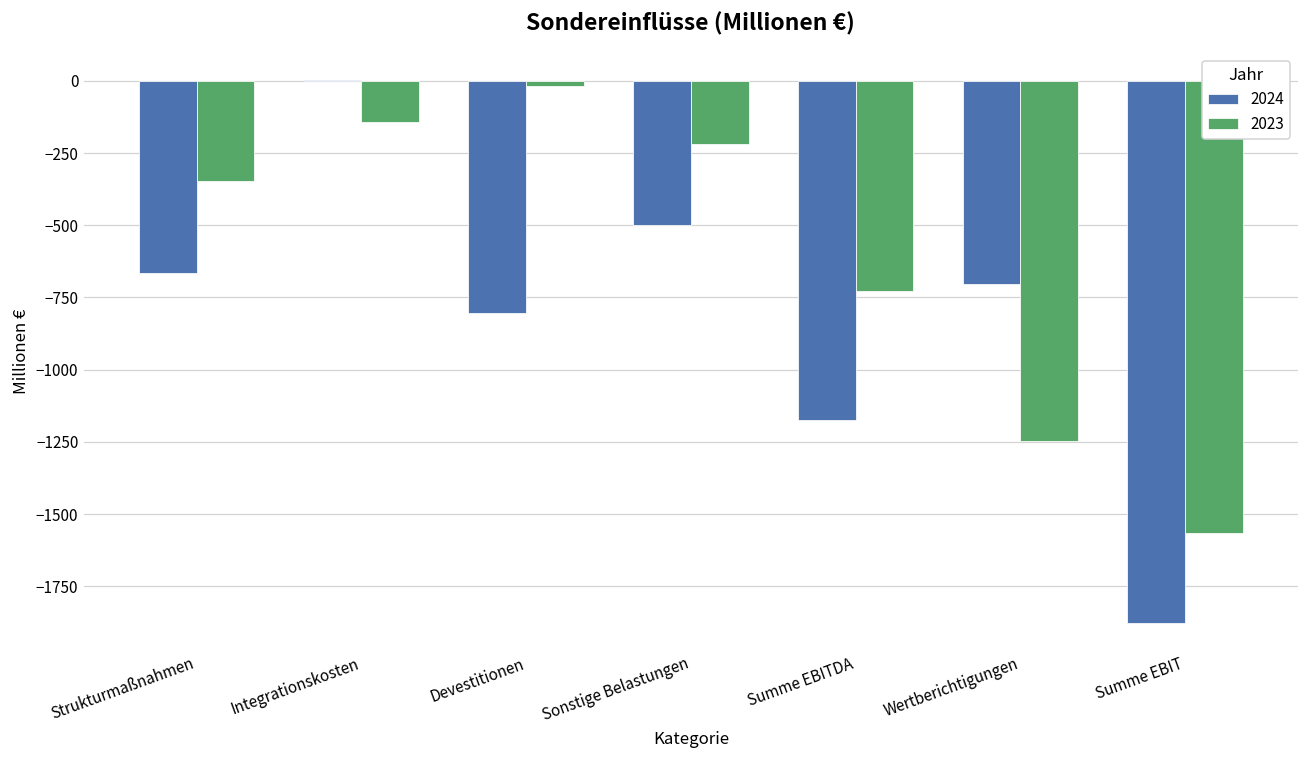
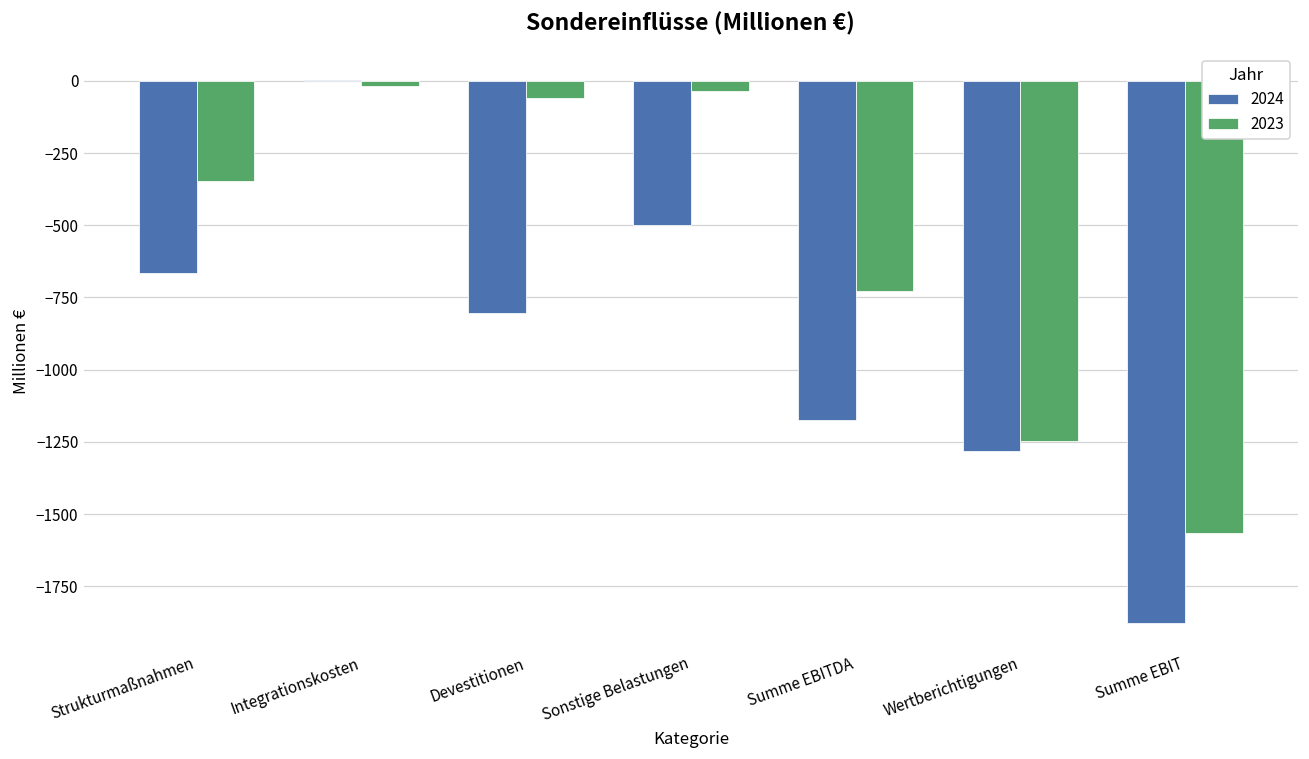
2023, Integrationskosten: -140 -> -20
2023, Devestitionen: -20 -> -60
2023, Sonstige Belastungen: -220 -> -40
2024, Wertberichtigungen: -700 -> -1280
